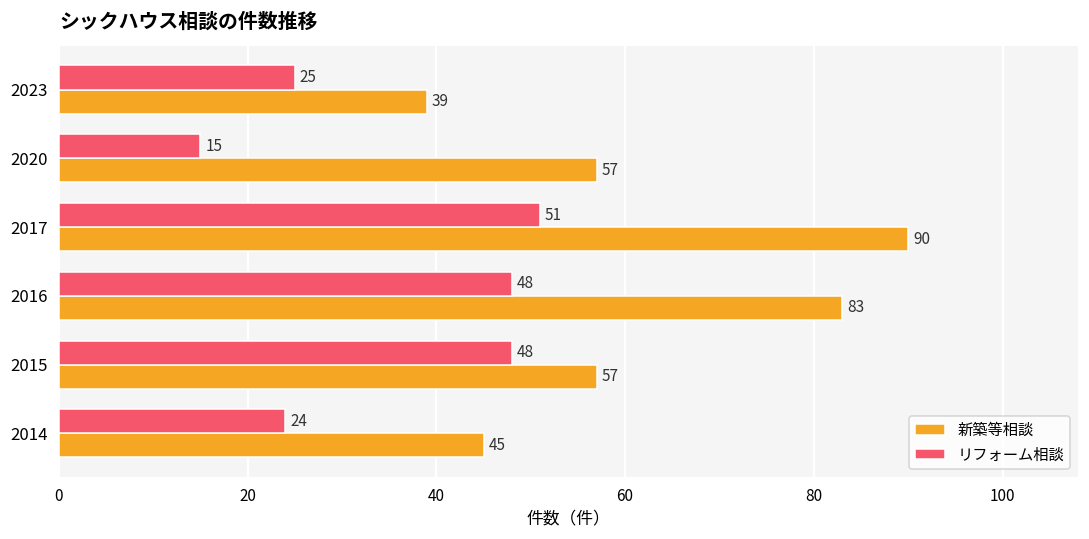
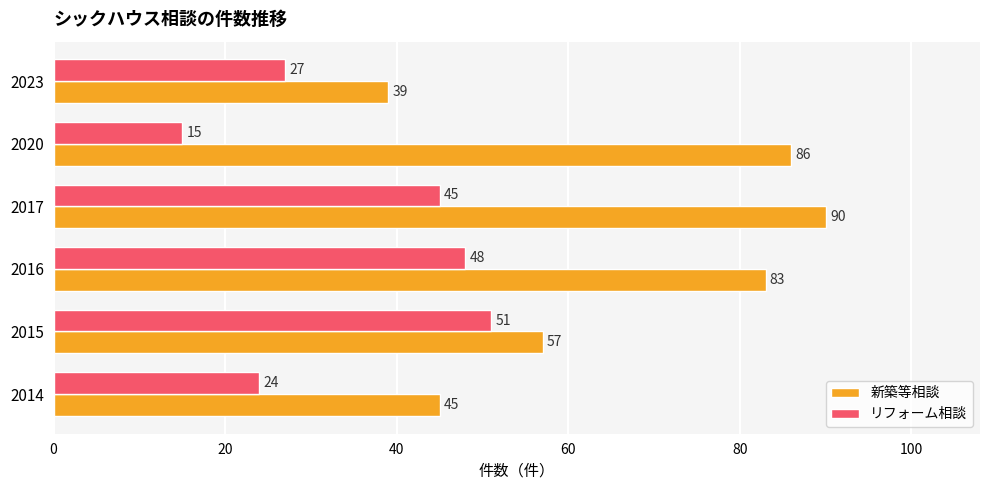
リフォーム相談, 2023: 25 -> 27
新築等相談, 2020: 57 -> 86
リフォーム相談, 2017: 51 -> 45
リフォーム相談, 2015: 48 -> 51
